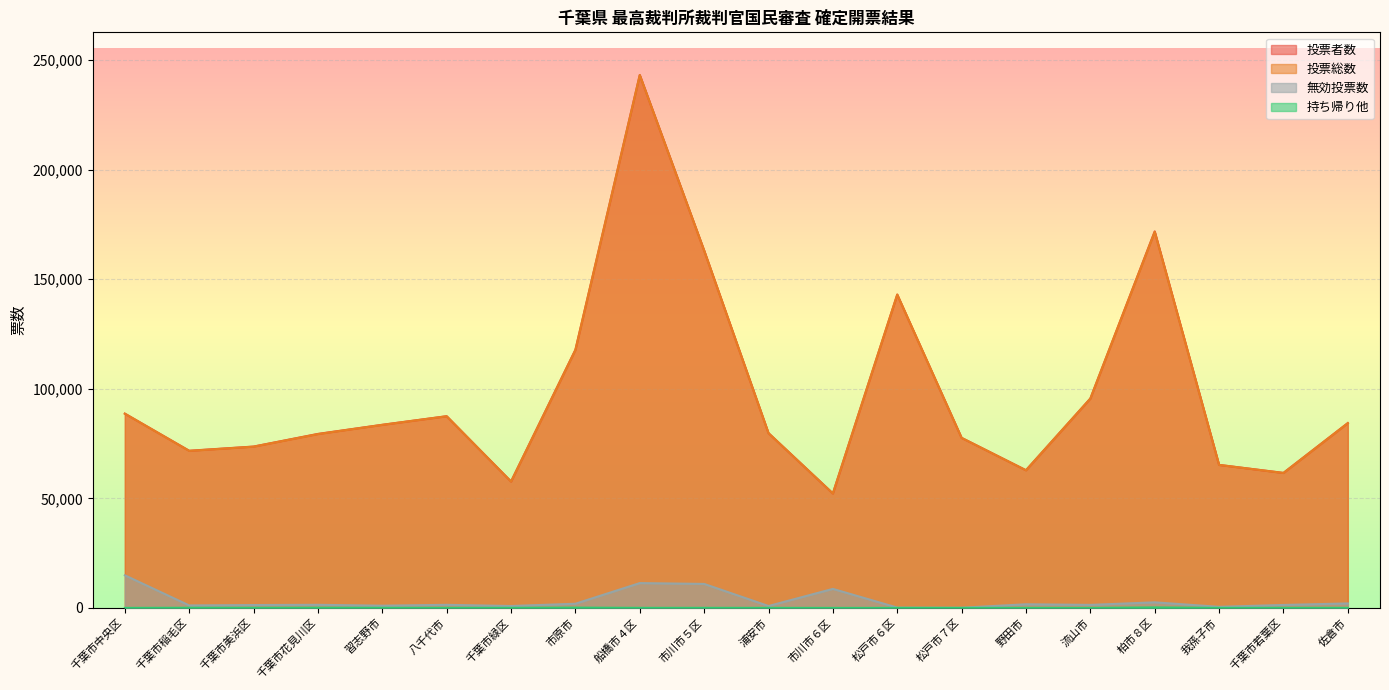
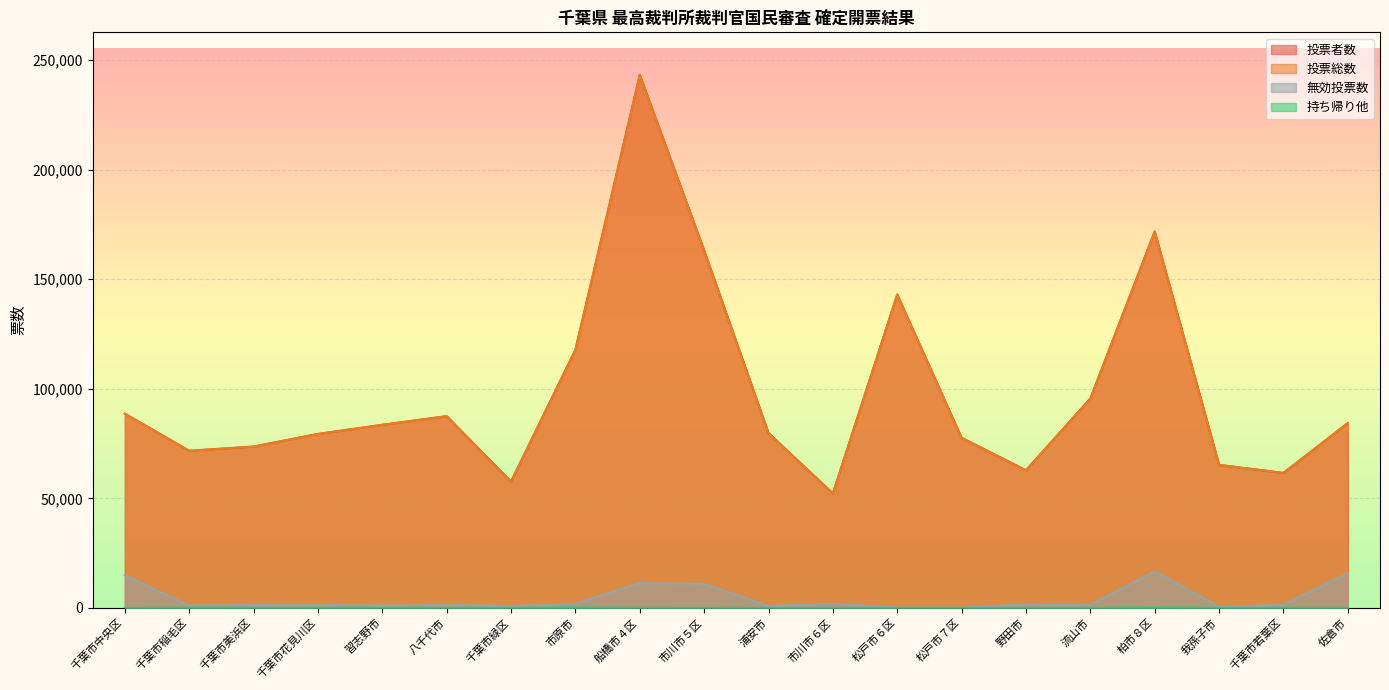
無効投票数, 市川市６区: 9,000 -> 2,000
無効投票数, 柏市８区: 3,000 -> 17,000
無効投票数, 佐倉市: 2,000 -> 16,000
